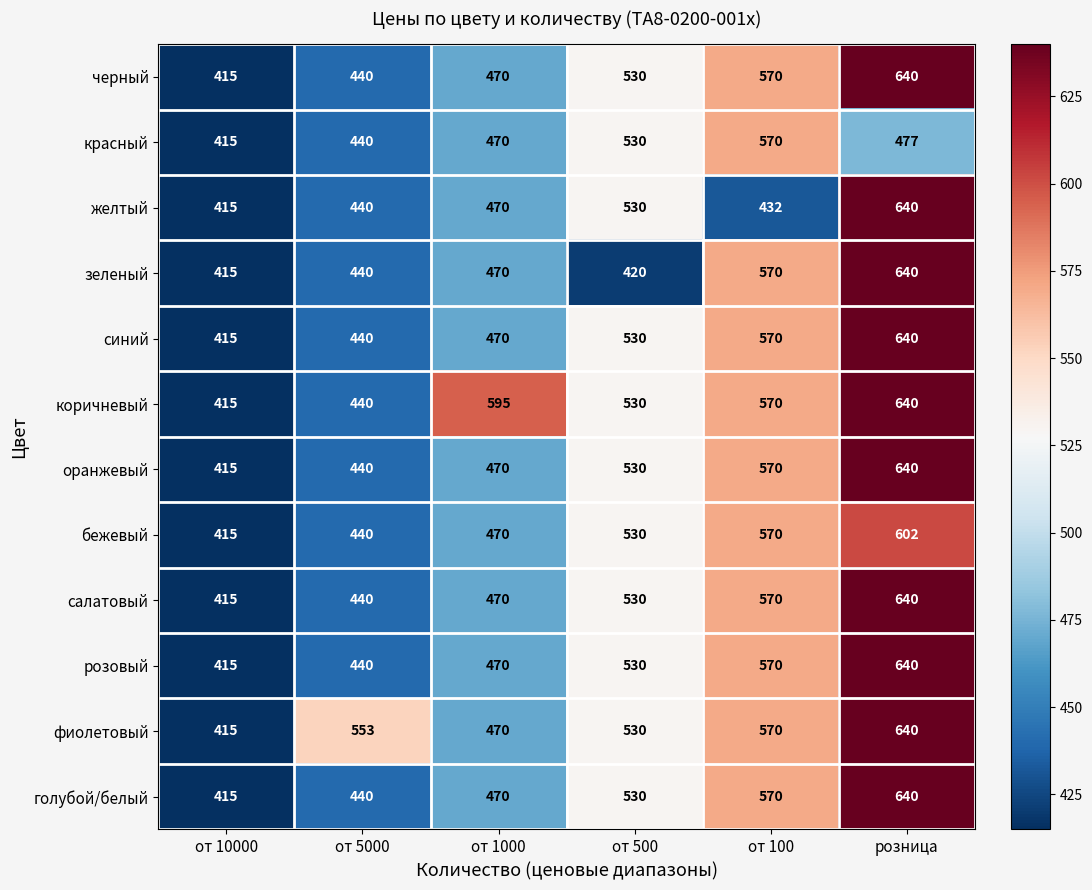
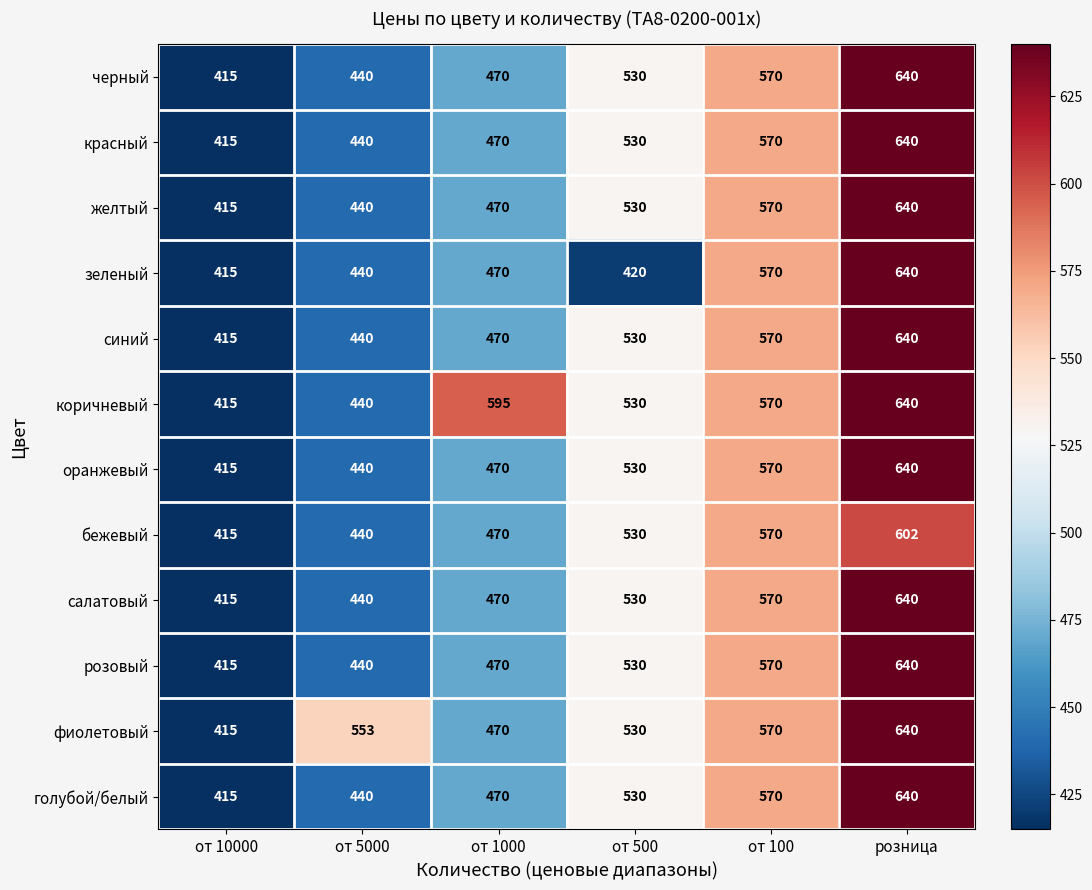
красный, розница: 477 -> 640
желтый, от 100: 432 -> 570
